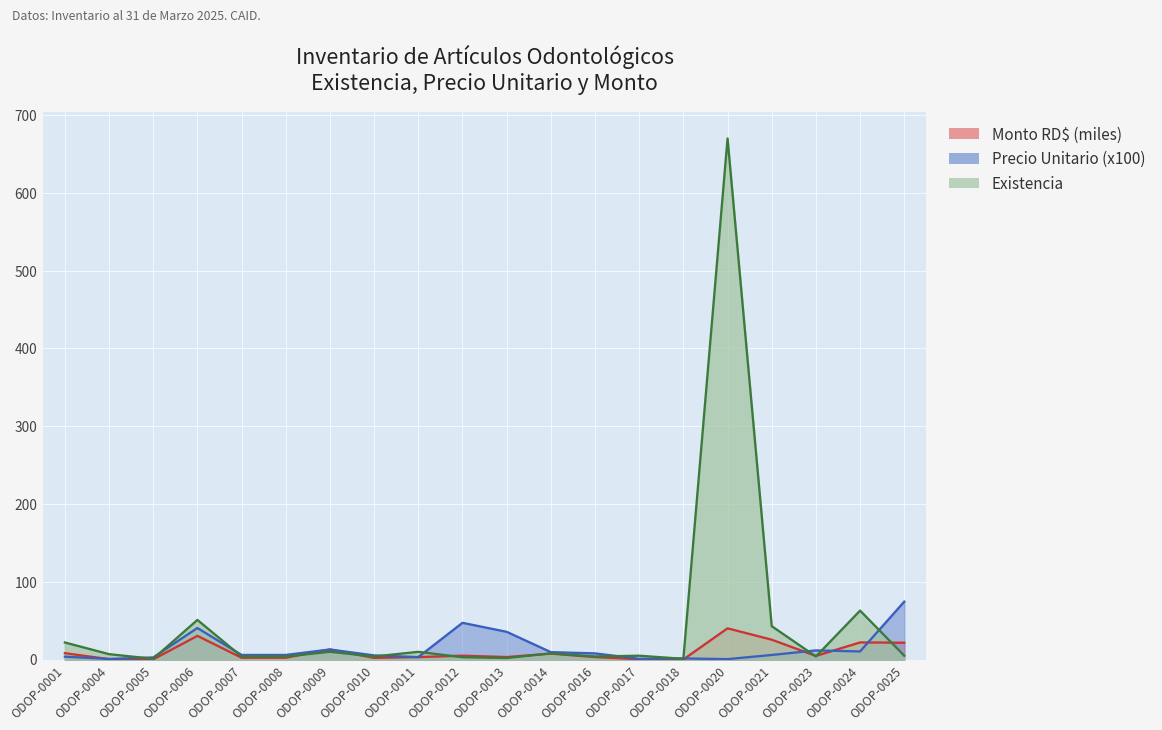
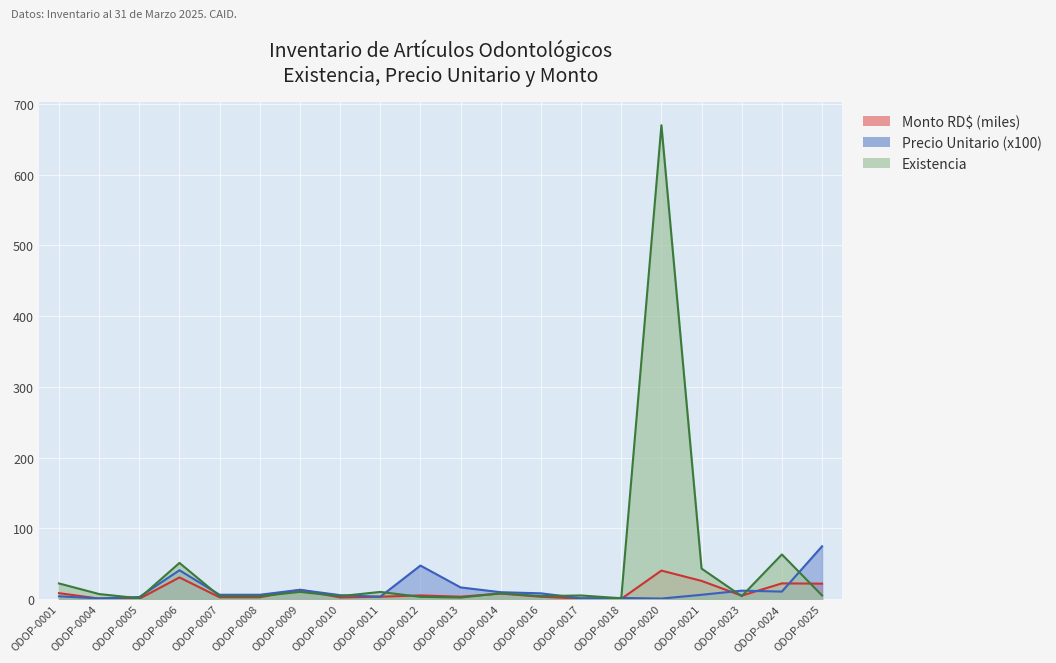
Precio Unitario (x100), ODOP-0013: 40 -> 20
